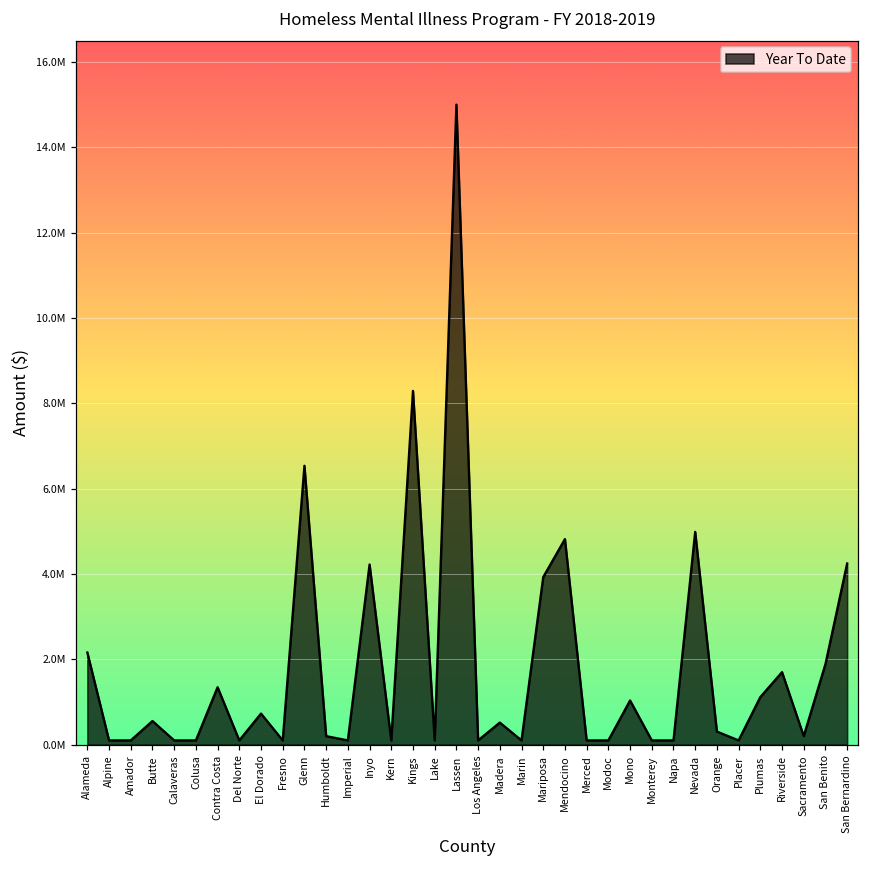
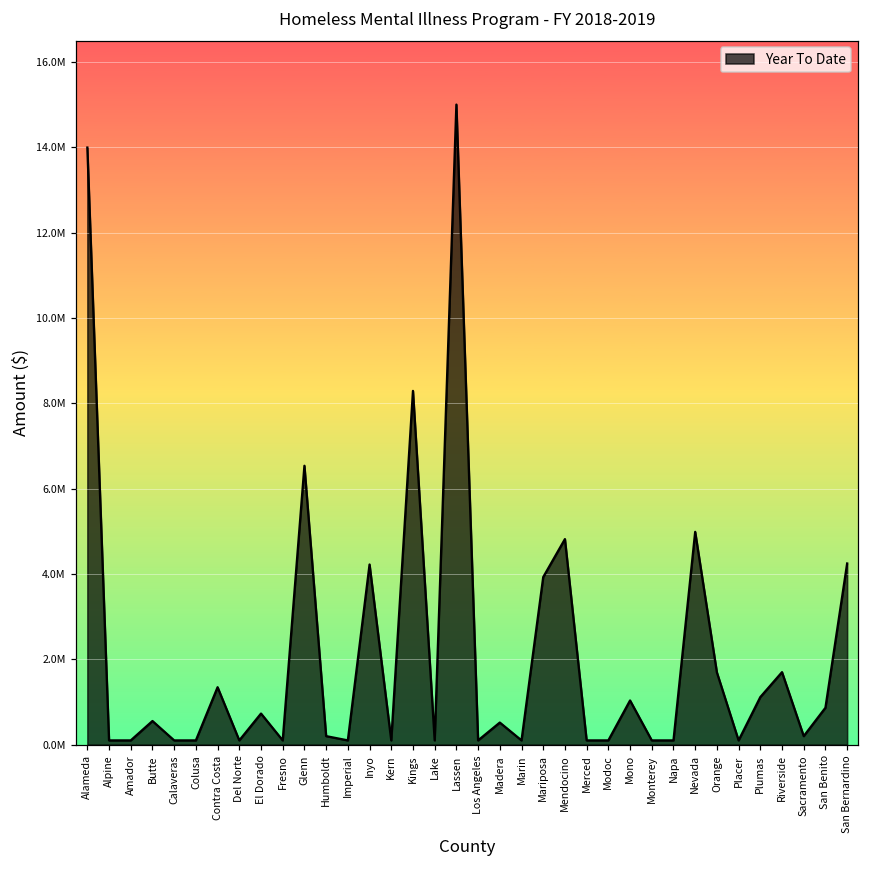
Alameda: 2200000 -> 14000000
Orange: 300000 -> 1700000
San Benito: 1900000 -> 900000
